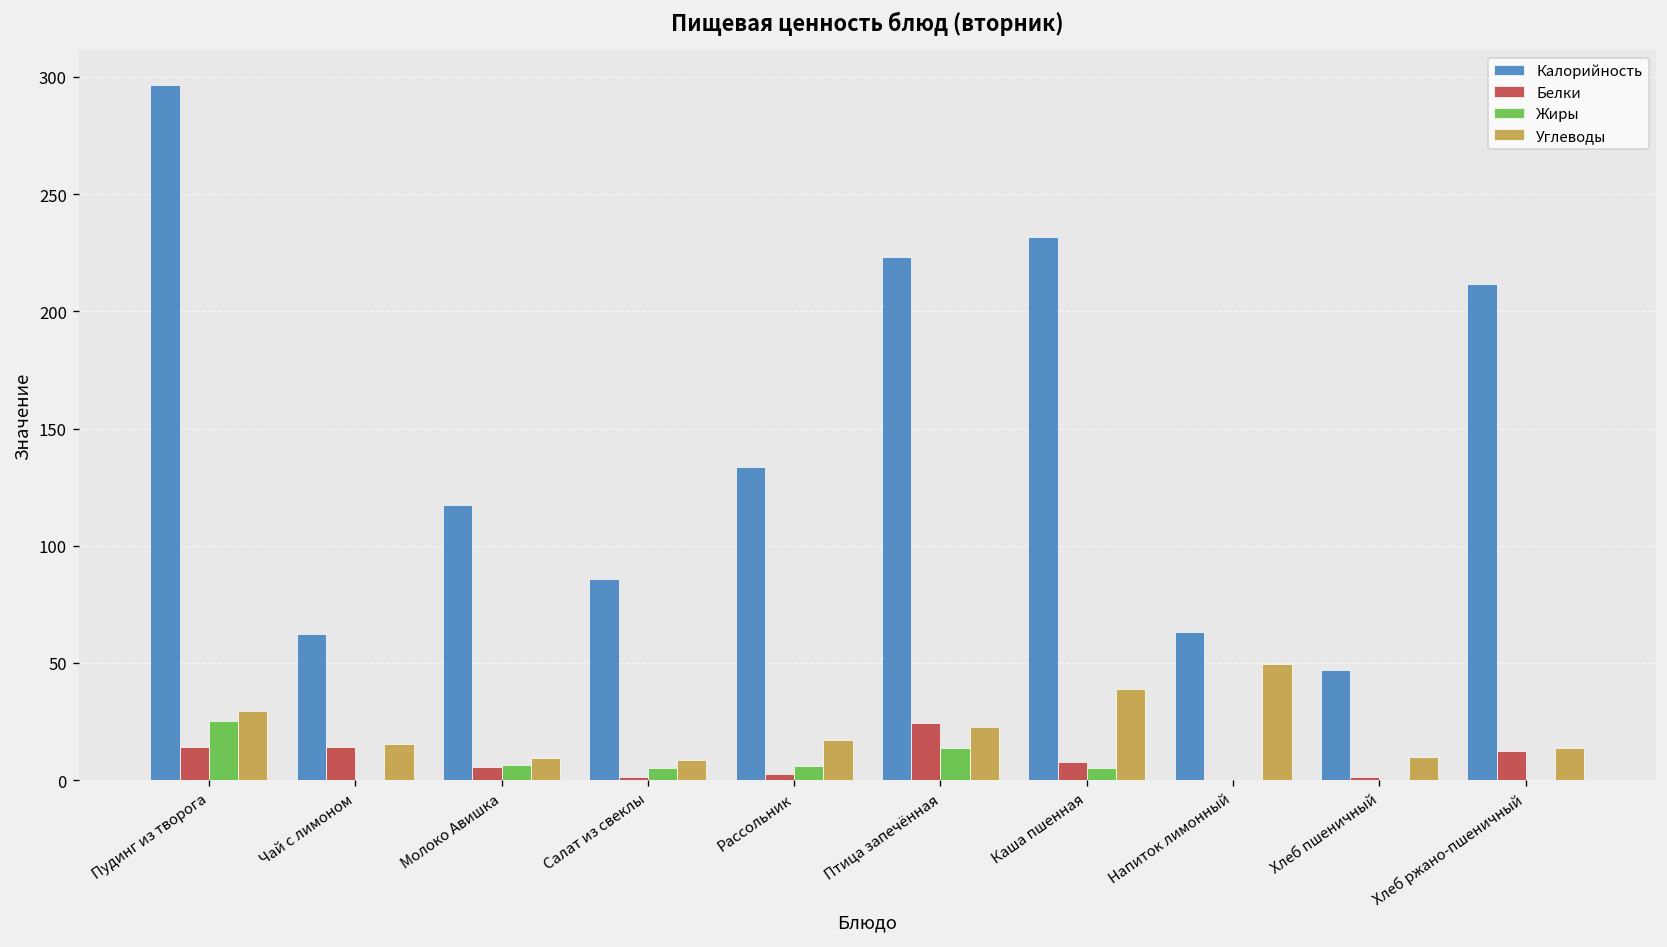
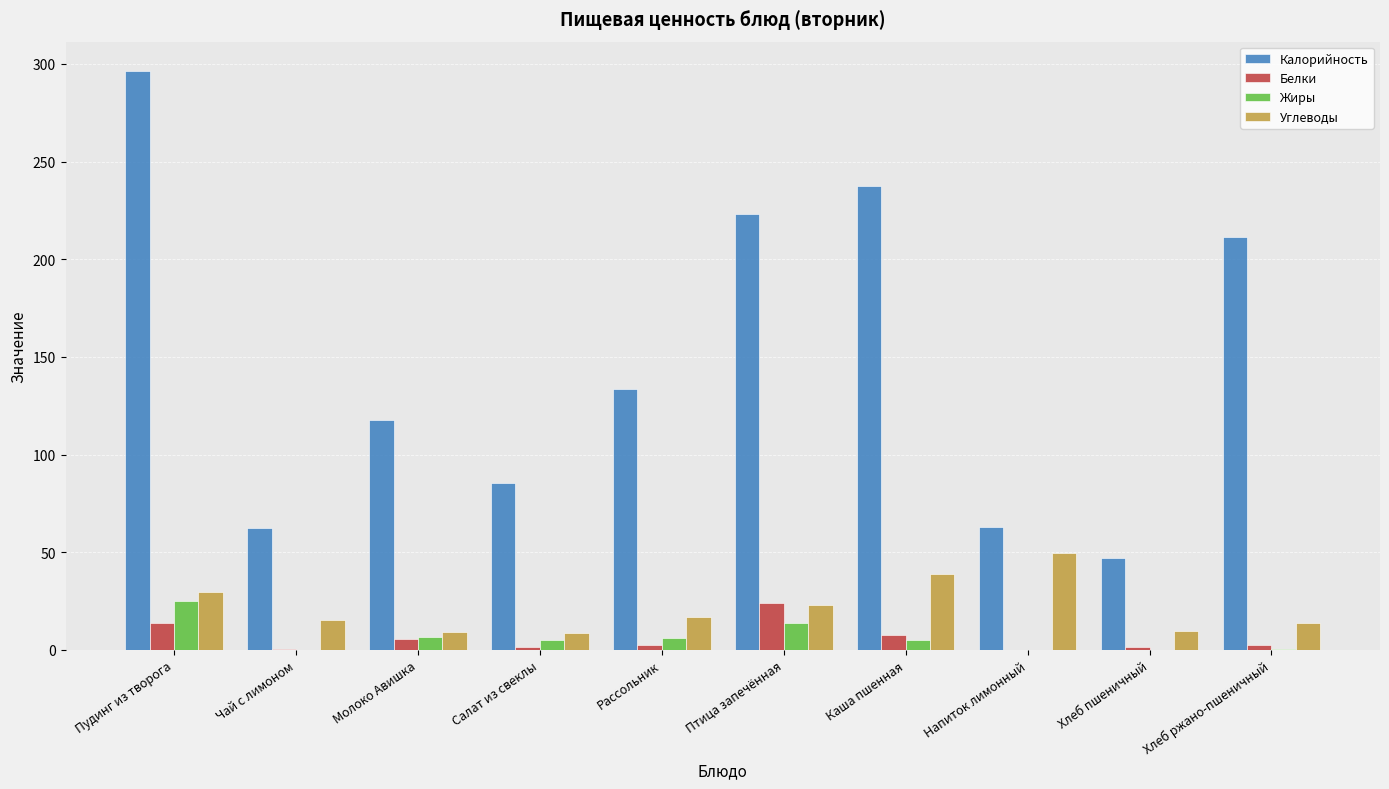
Белки, Чай с лимоном: 14 -> 0
Калорийность, Каша пшенная: 232 -> 238
Белки, Хлеб ржано-пшеничный: 13 -> 3
